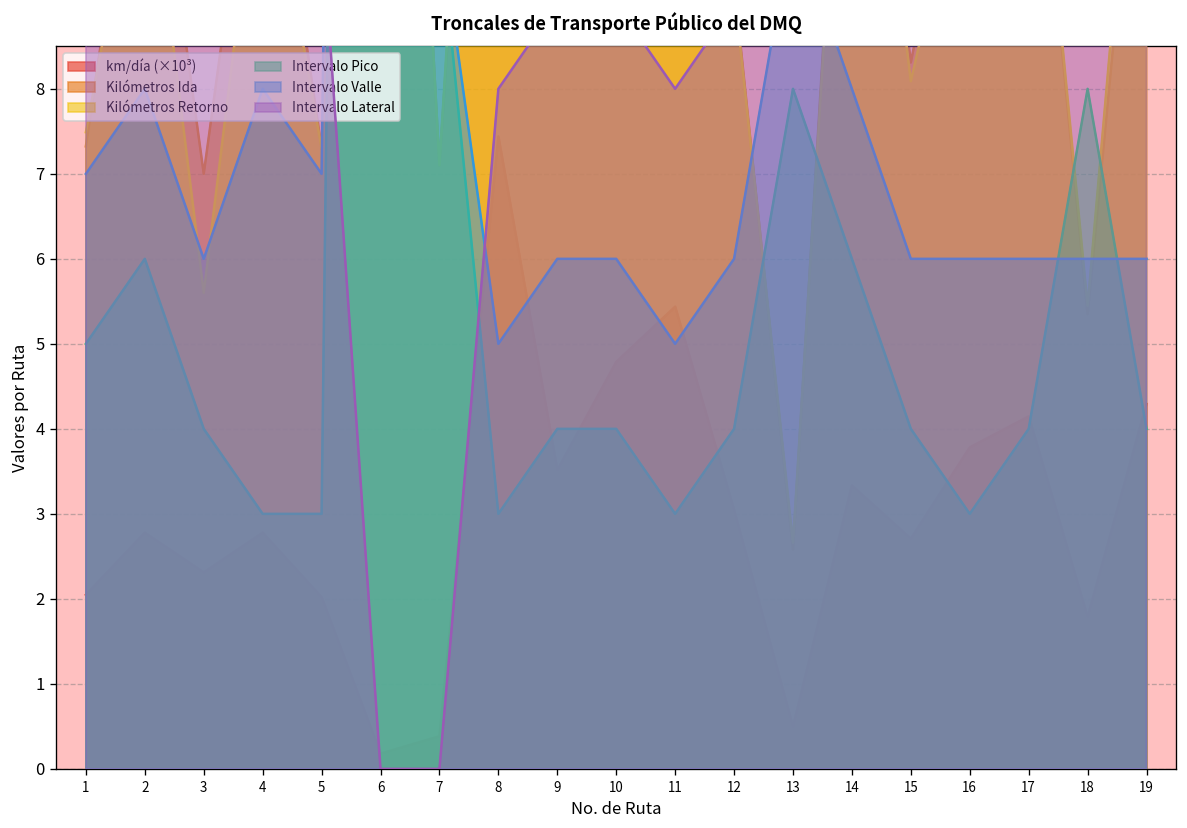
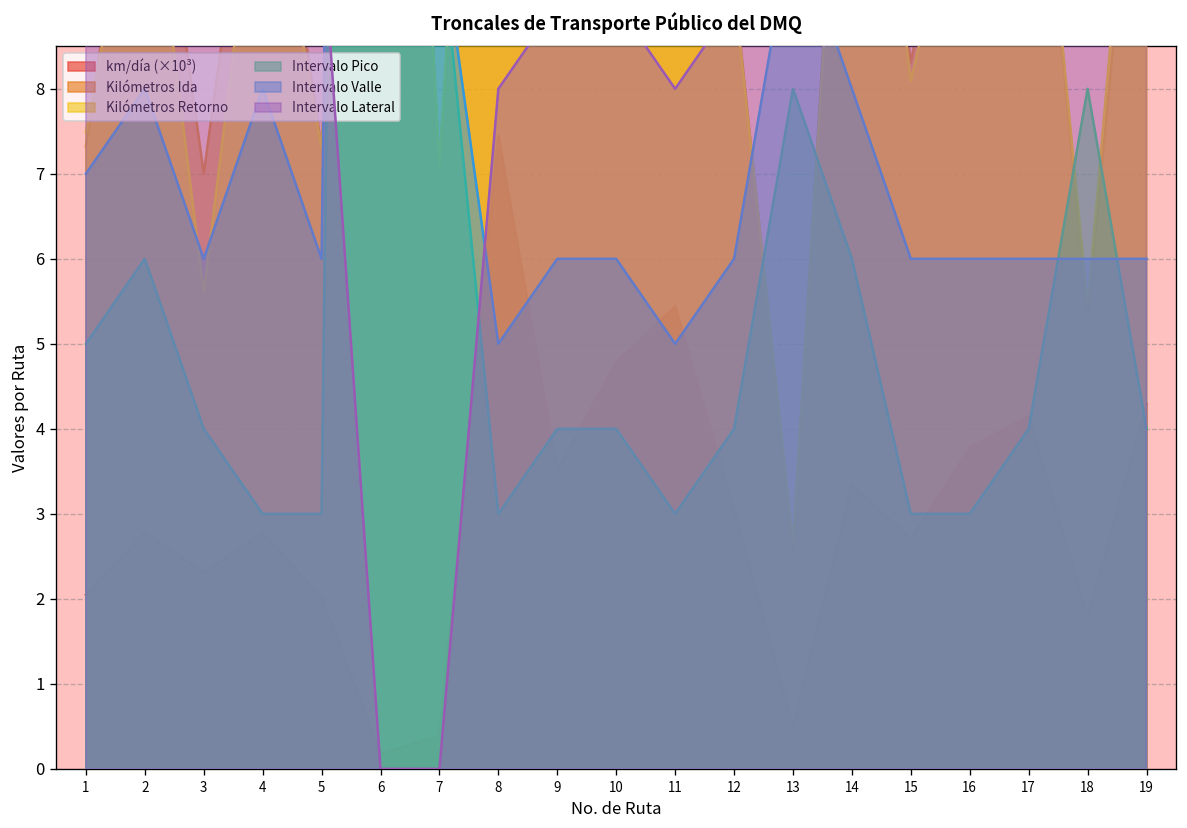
Intervalo Valle, 5: 7 -> 6
Intervalo Pico, 15: 4 -> 3
